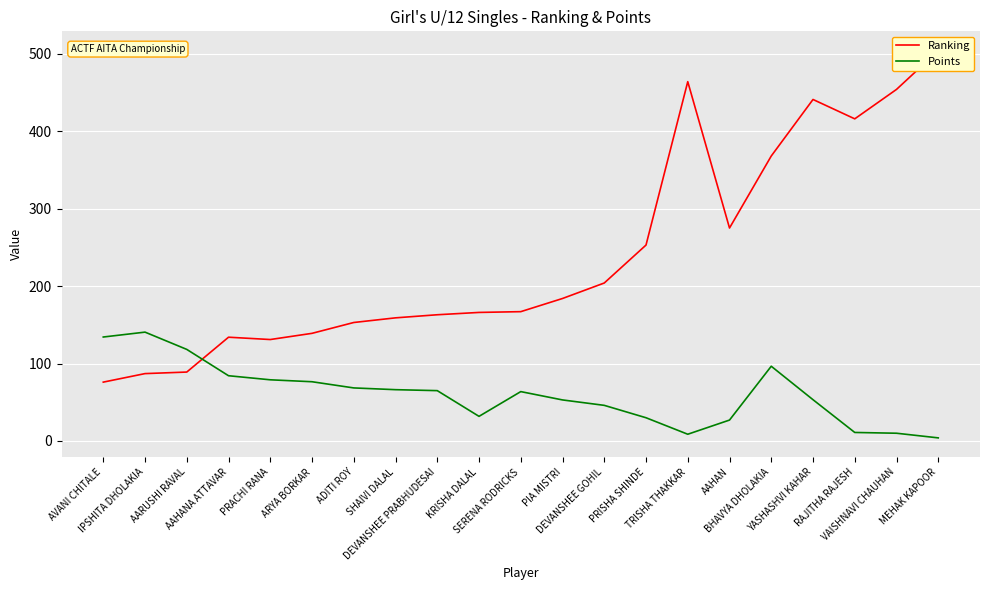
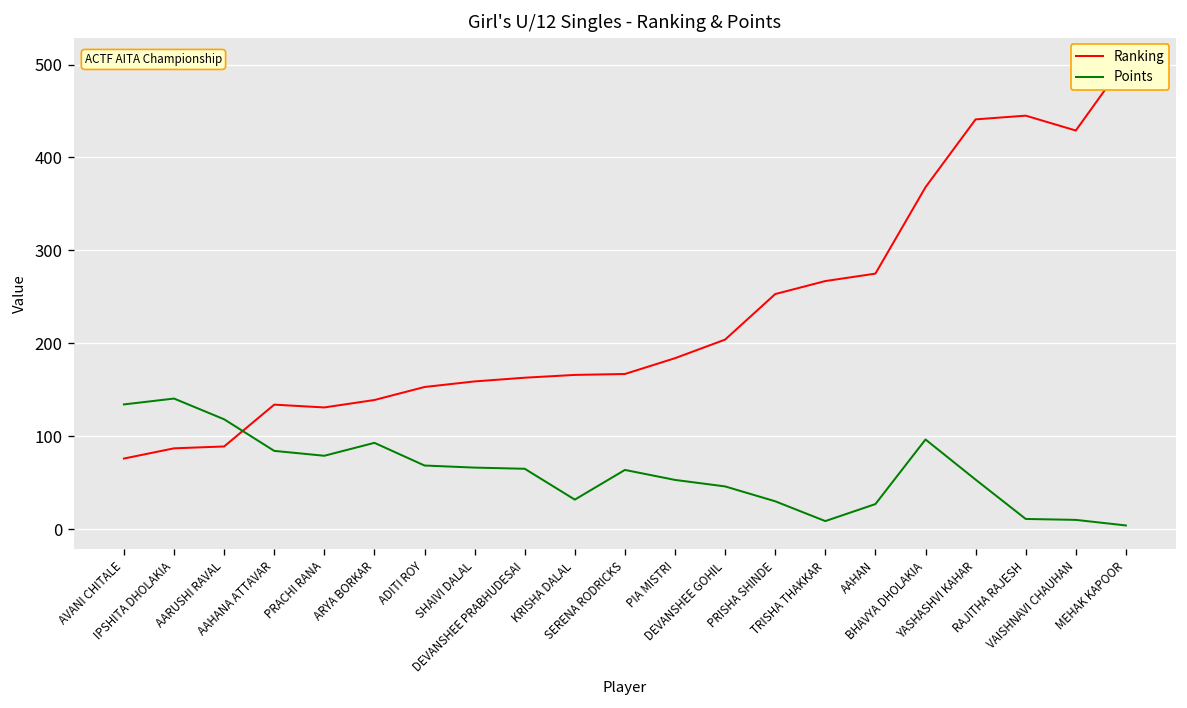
Points, ARYA BORKAR: 80 -> 90
Ranking, TRISHA THAKKAR: 460 -> 270
Ranking, RAJITHA RAJESH: 420 -> 450
Ranking, VAISHNAVI CHAUHAN: 450 -> 430
